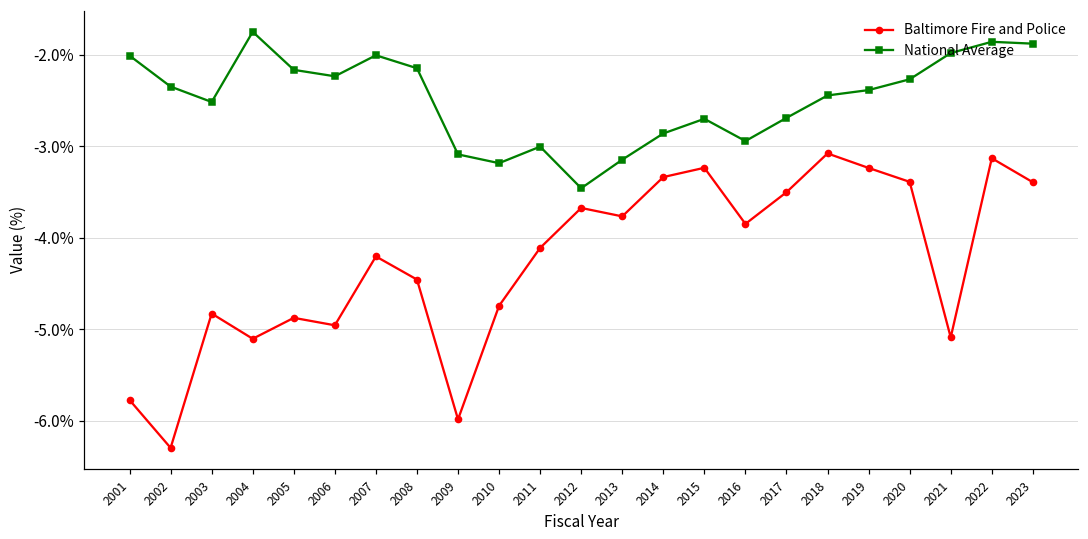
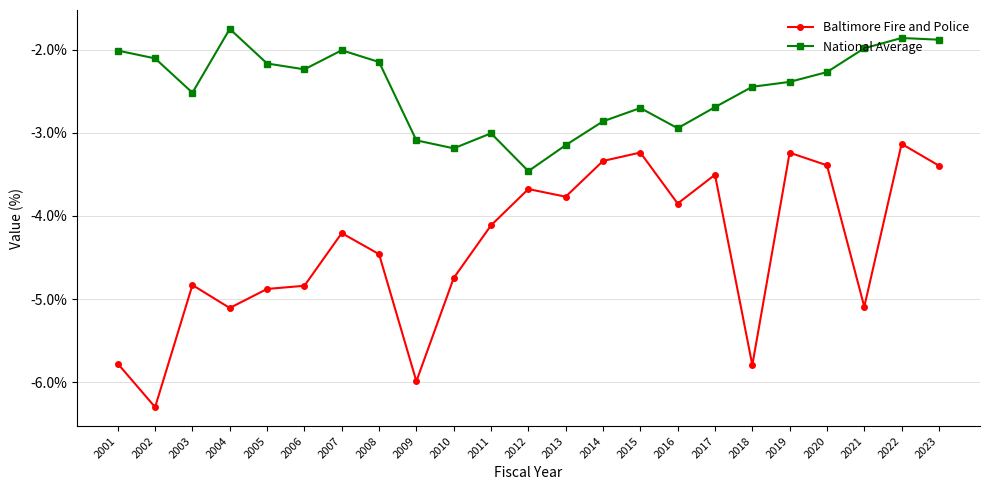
National Average, 2002: -2.4% -> -2.1%
Baltimore Fire and Police, 2006: -5.0% -> -4.8%
Baltimore Fire and Police, 2018: -3.1% -> -5.8%
